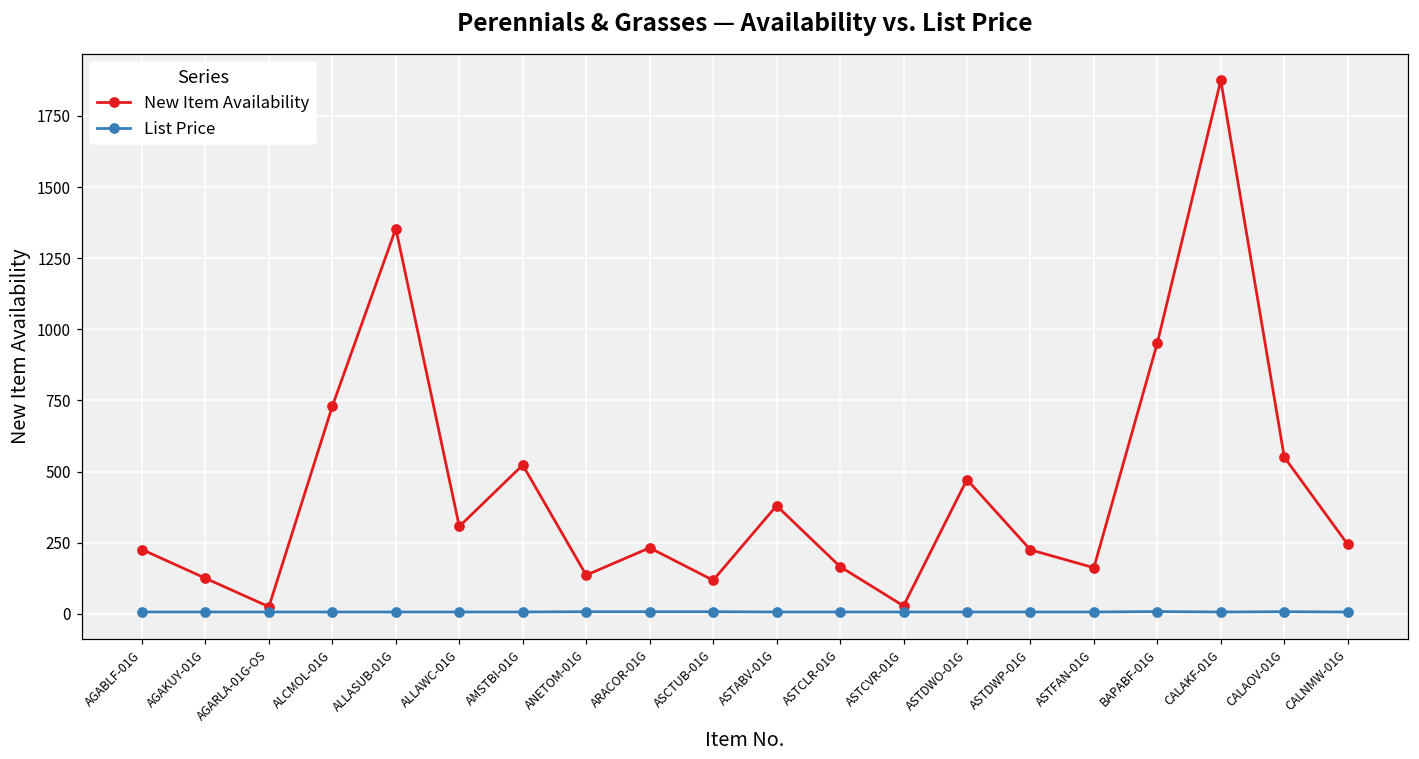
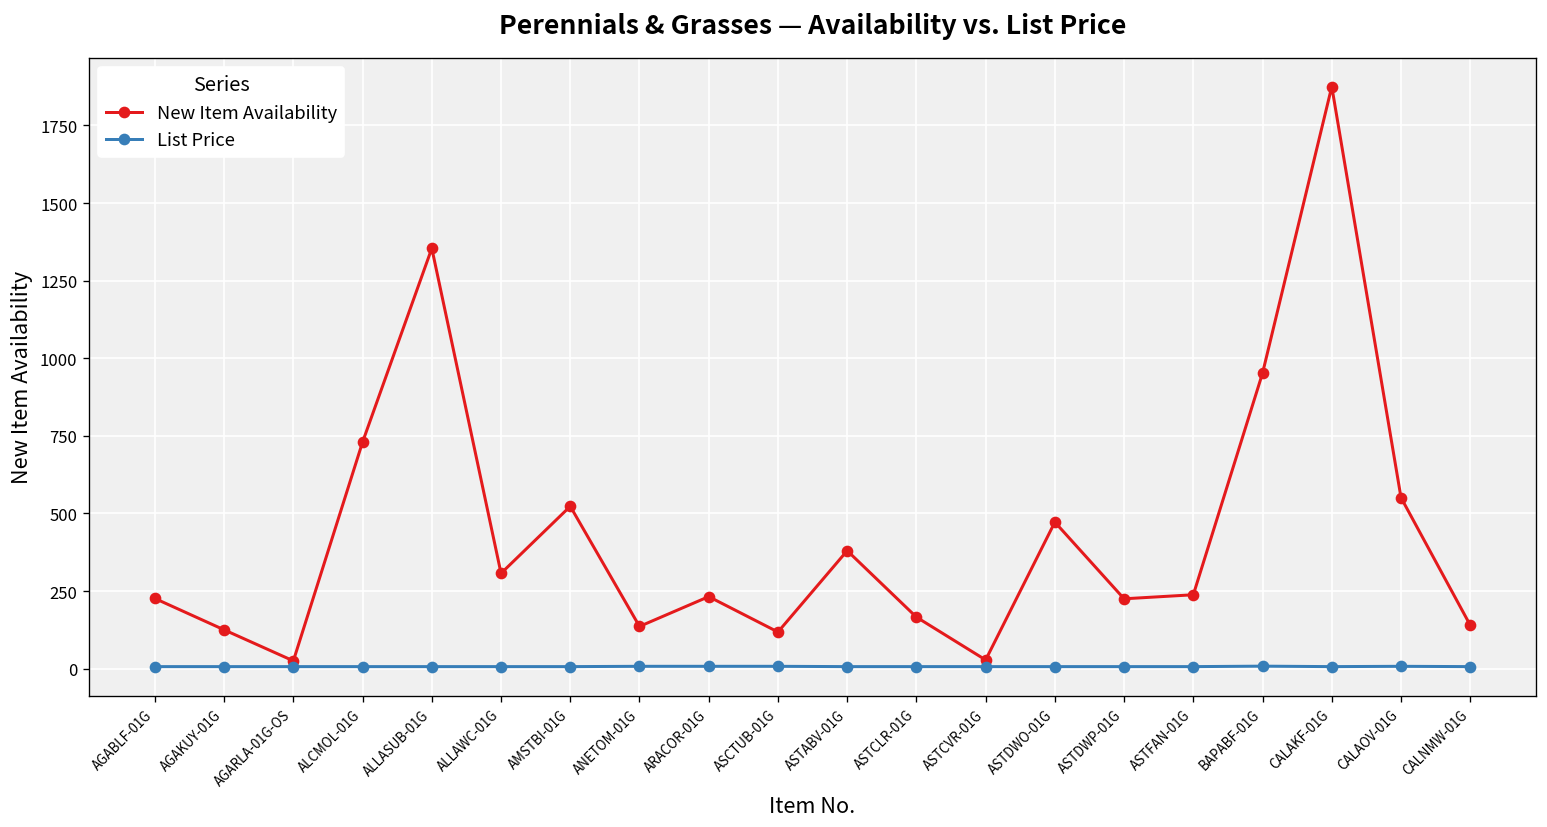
New Item Availability, ASTFAN-01G: 160 -> 240
New Item Availability, CALNMW-01G: 240 -> 140
